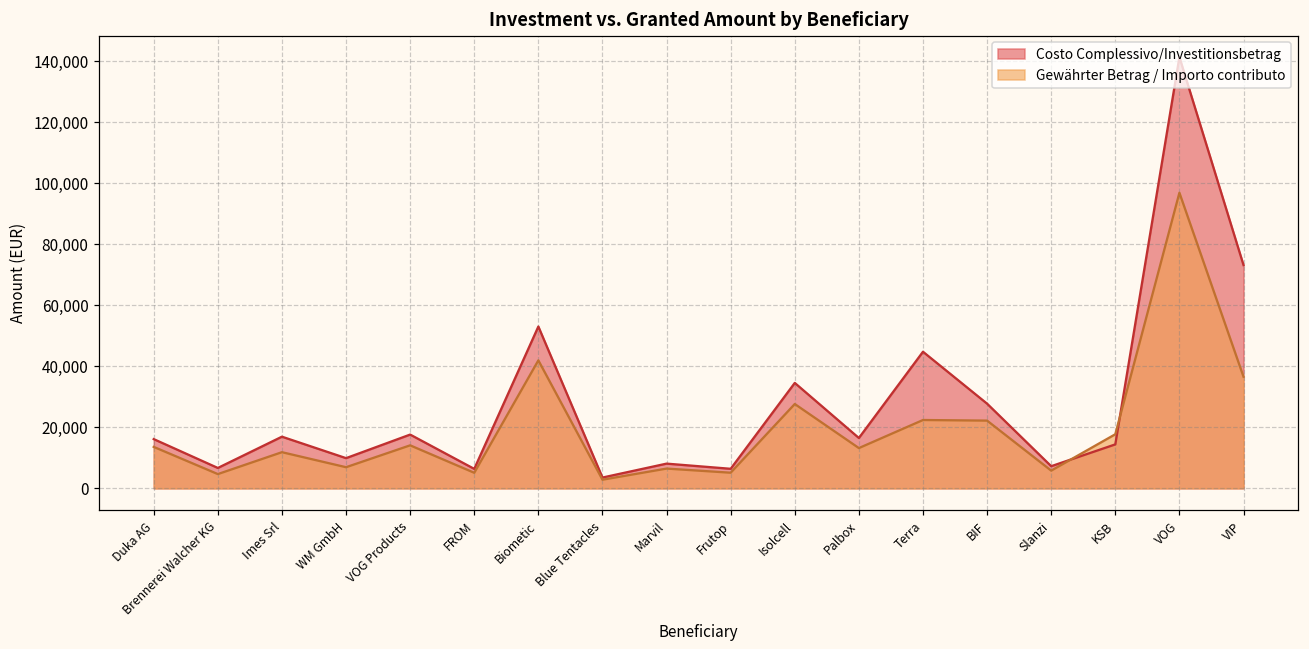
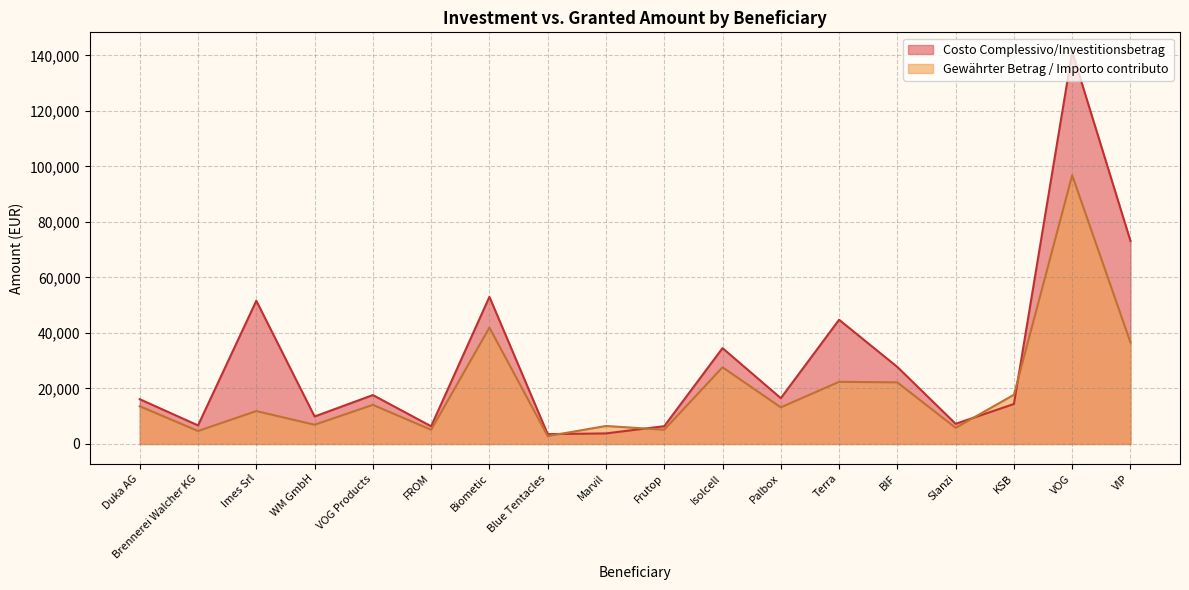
Costo Complessivo/Investitionsbetrag, Imes Srl: 17,000 -> 52,000
Costo Complessivo/Investitionsbetrag, Marvil: 8,000 -> 4,000
